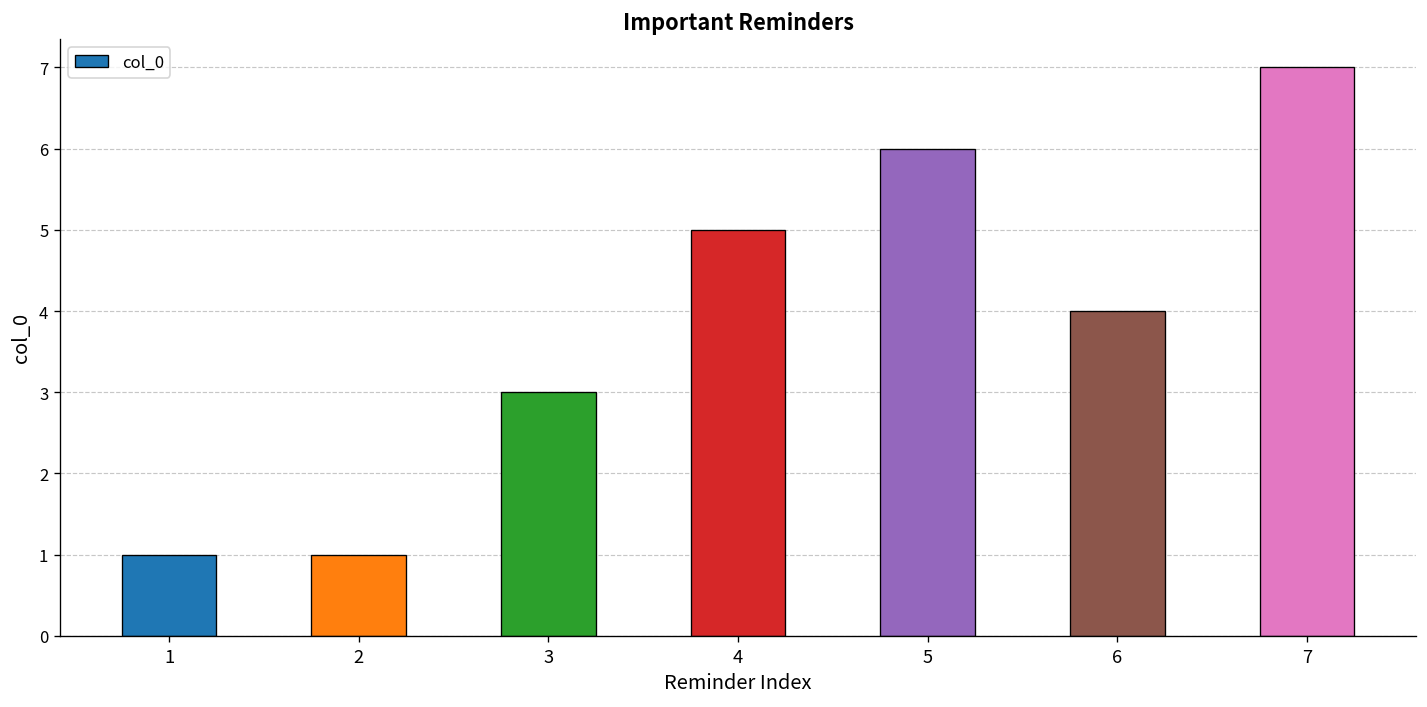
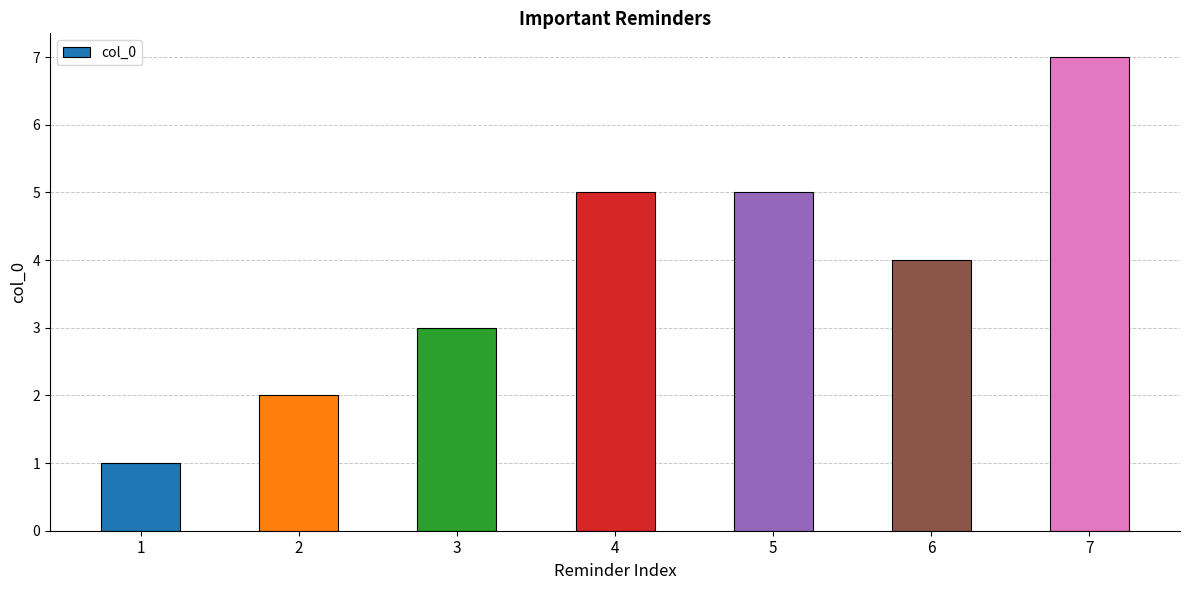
2: 1 -> 2
5: 6 -> 5
